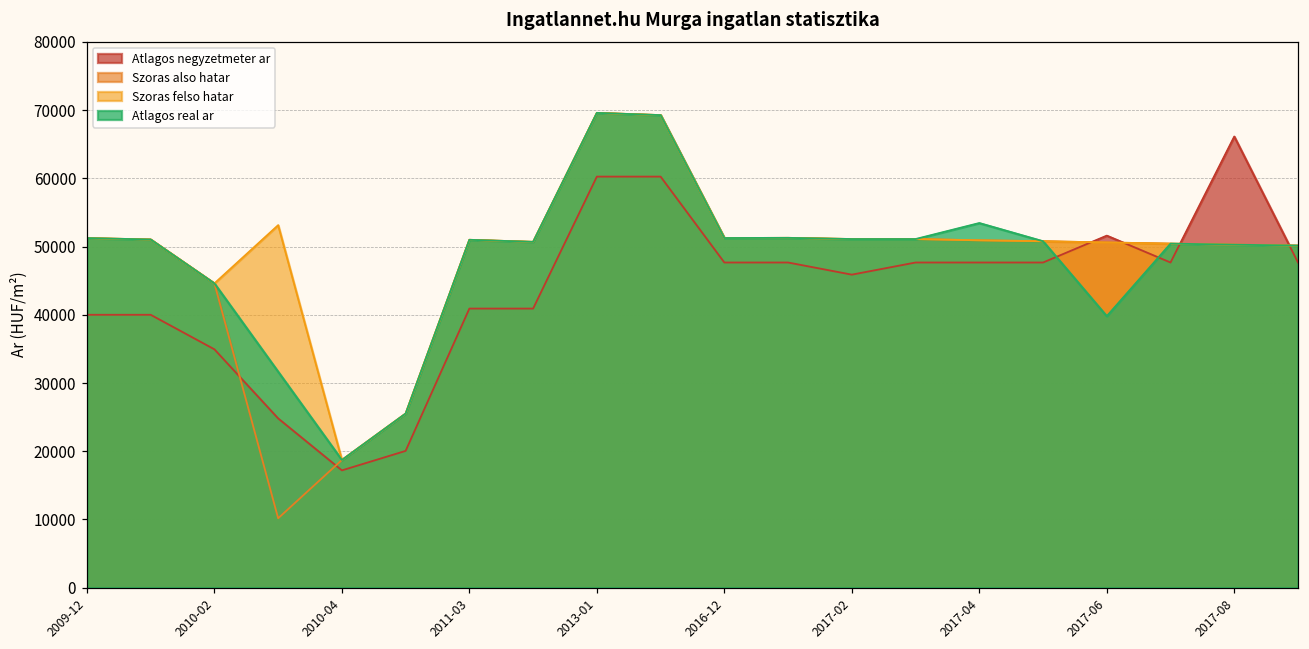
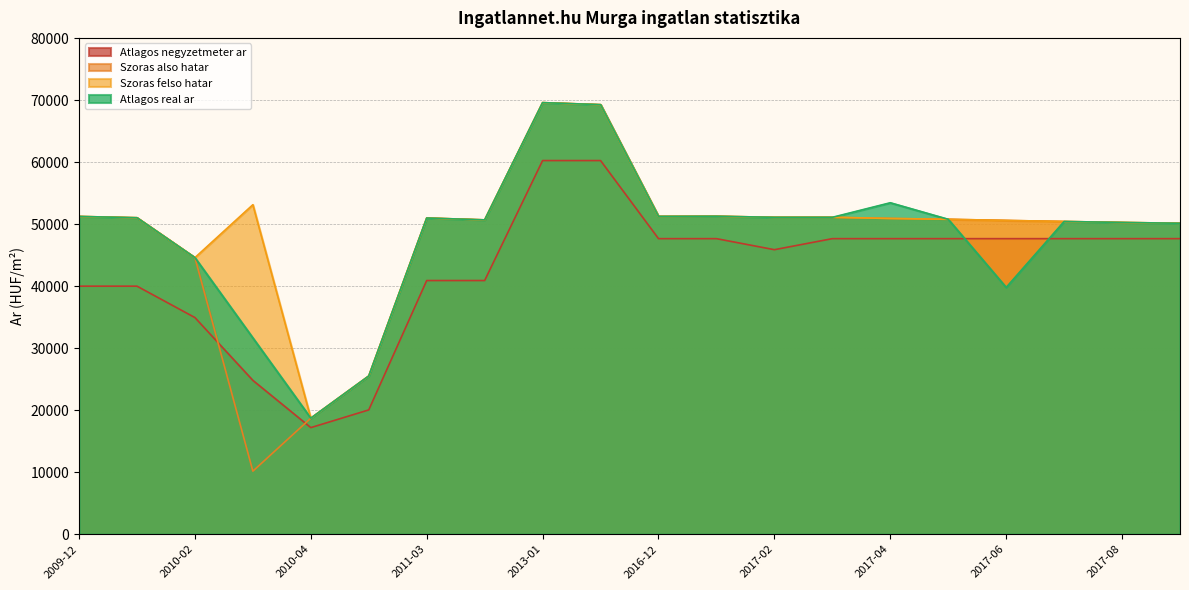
Atlagos negyzetmeter ar, 2017-06: 52000 -> 48000
Atlagos negyzetmeter ar, 2017-08: 66000 -> 48000
